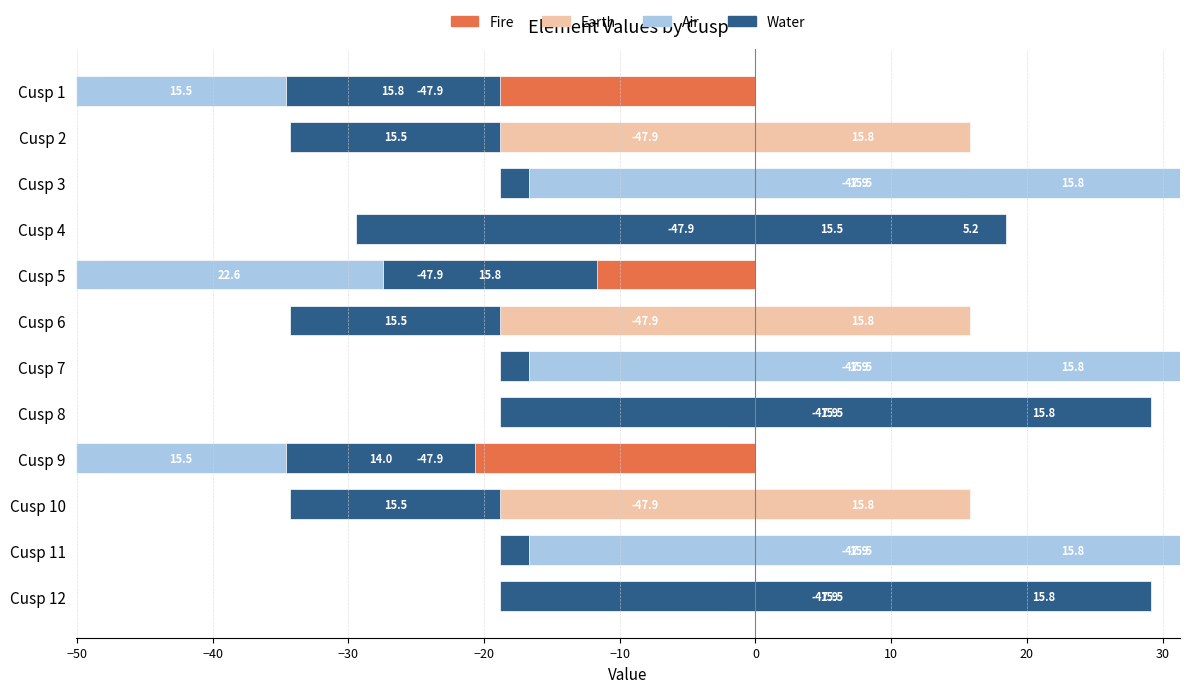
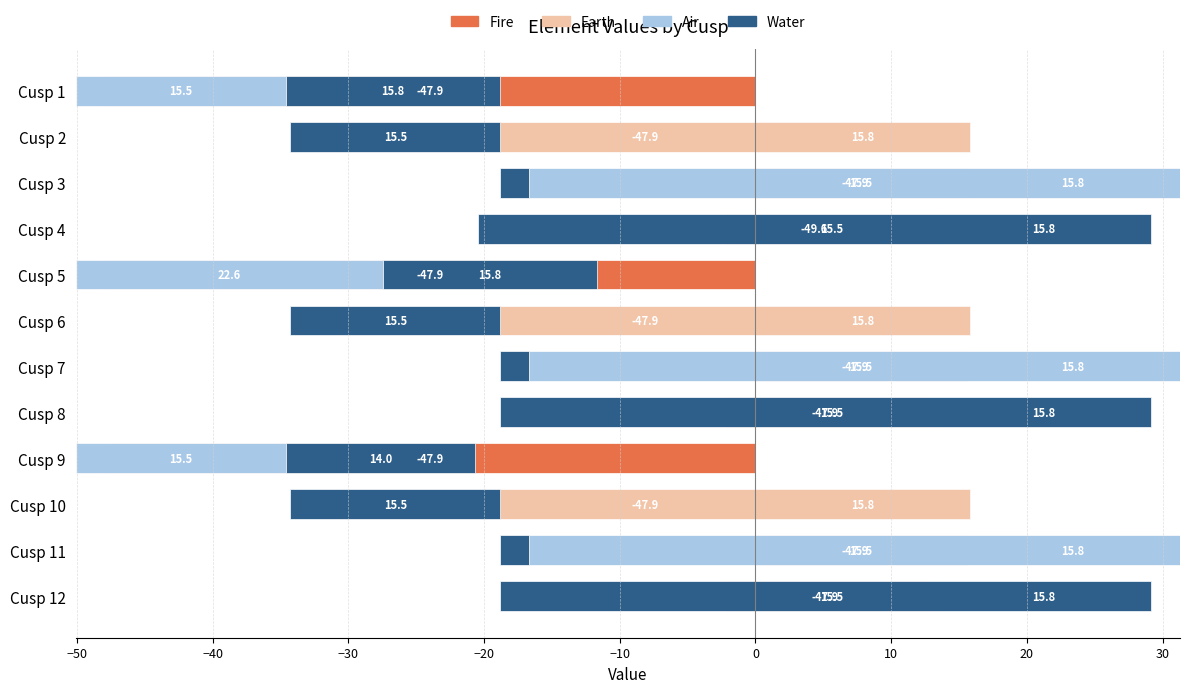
Air, Cusp 4: 5.2 -> 15.8
Water, Cusp 4: -47.9 -> -49.6
